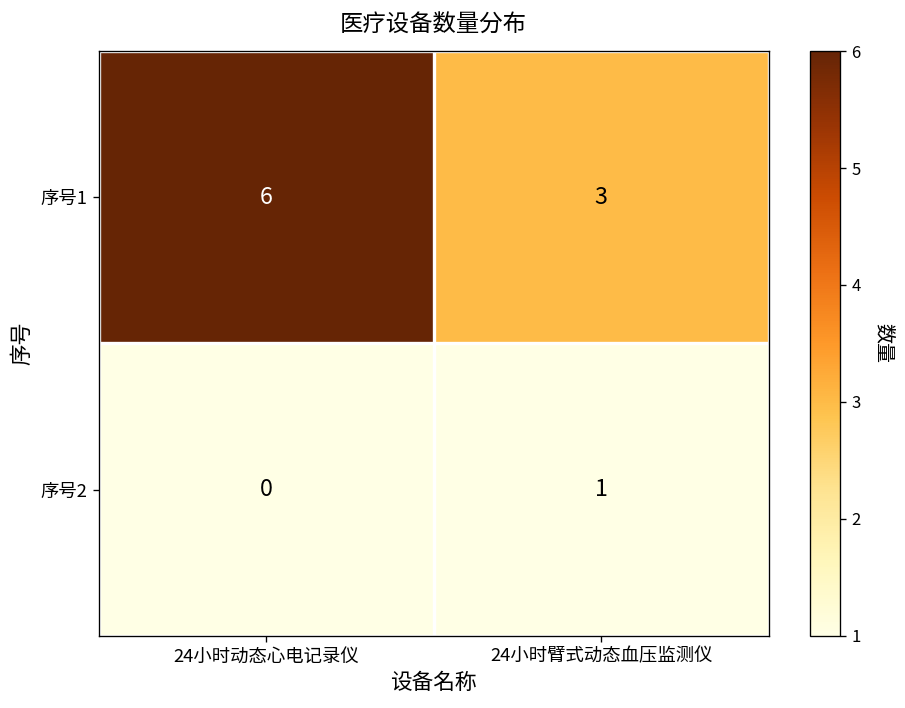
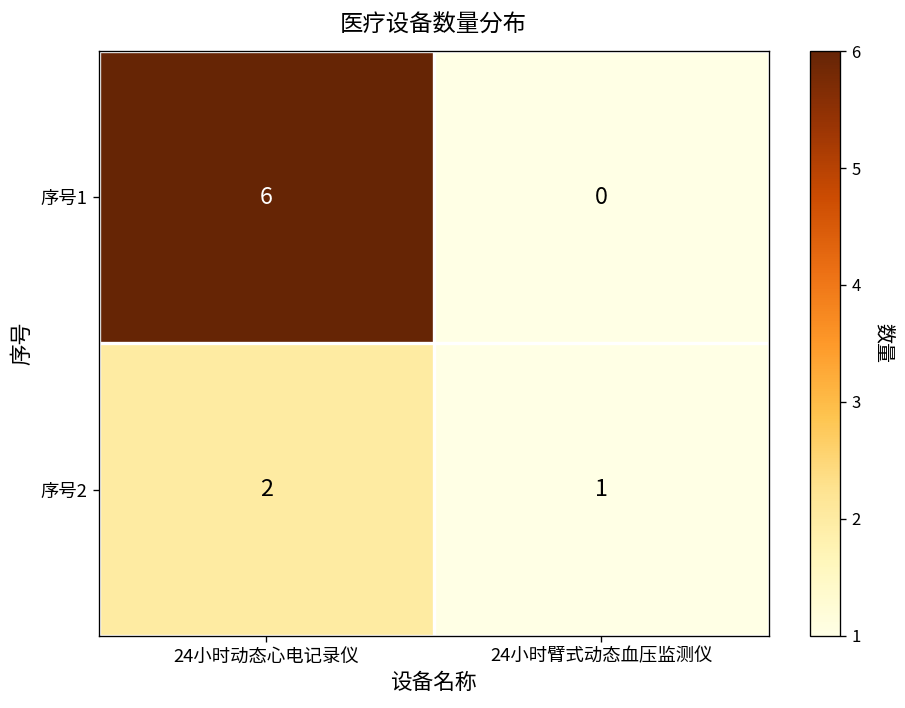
序号1, 24小时臂式动态血压监测仪: 3 -> 0
序号2, 24小时动态心电记录仪: 0 -> 2
